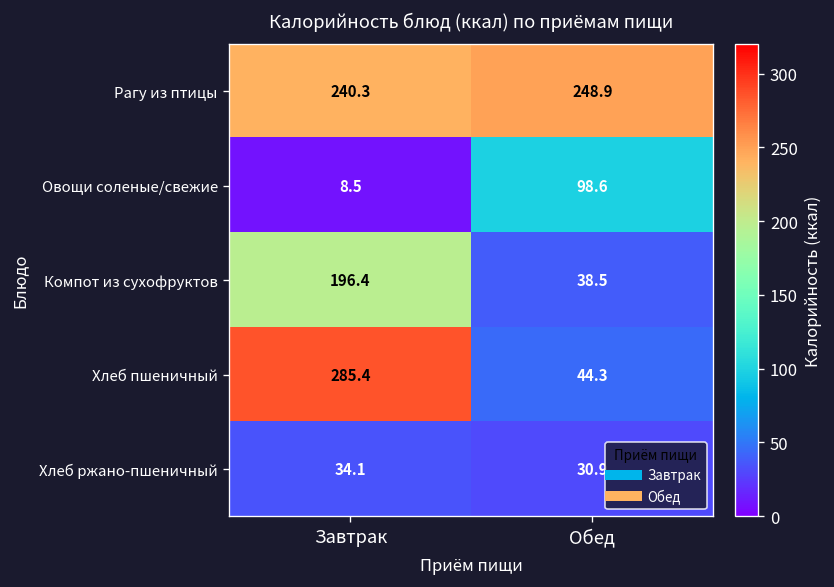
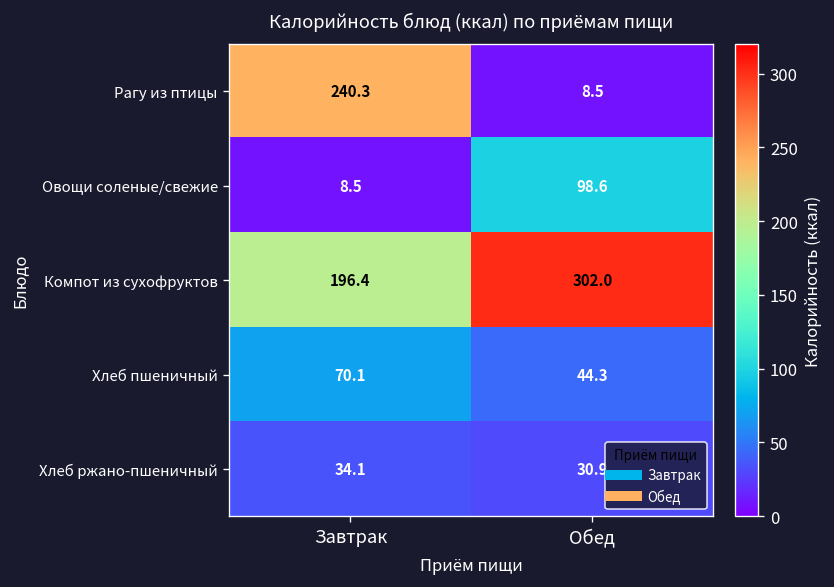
Рагу из птицы, Обед: 248.9 -> 8.5
Компот из сухофруктов, Обед: 38.5 -> 302.0
Хлеб пшеничный, Завтрак: 285.4 -> 70.1
